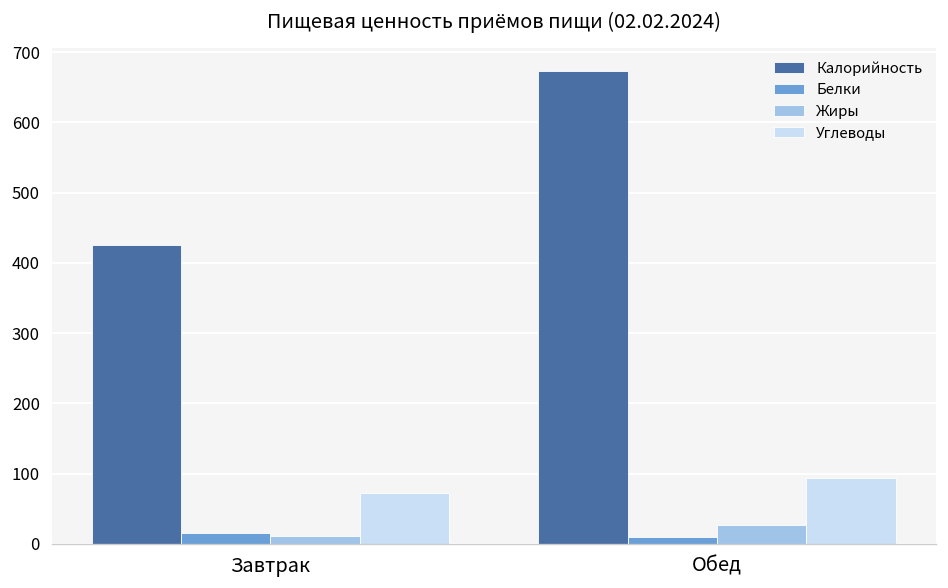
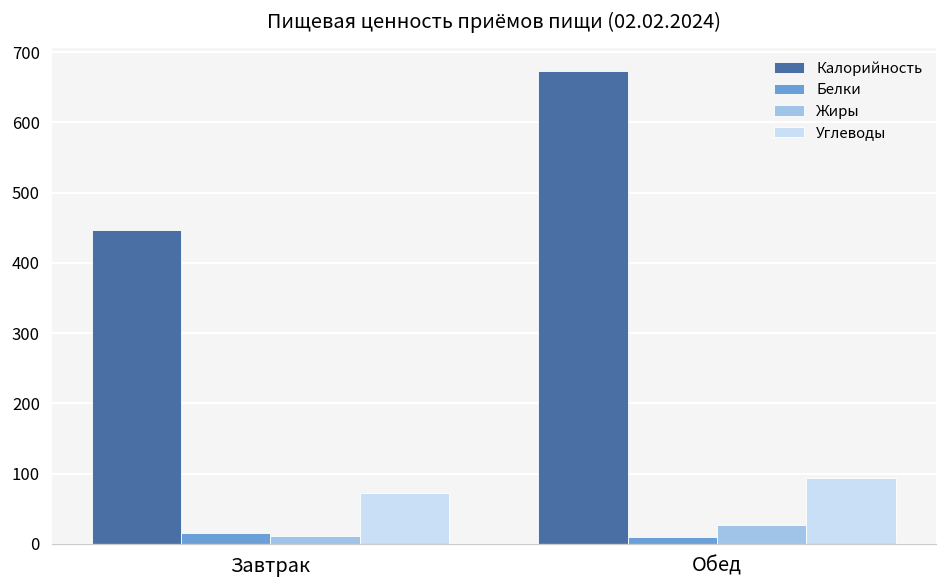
Калорийность, Завтрак: 430 -> 450
